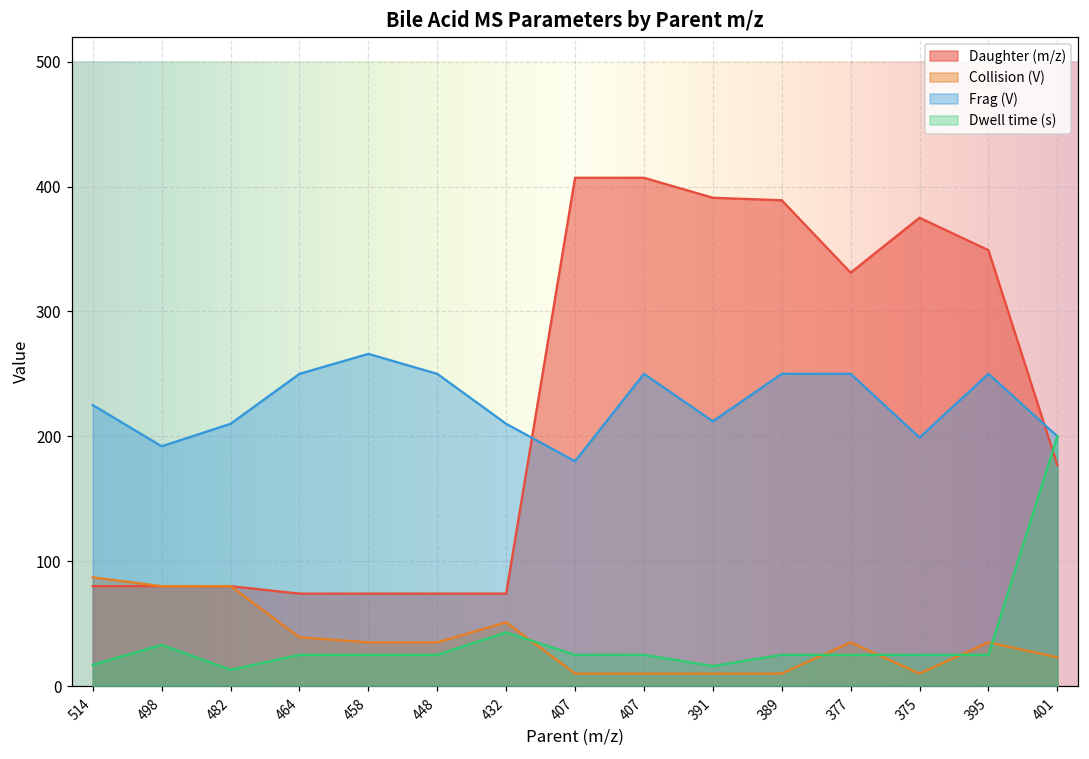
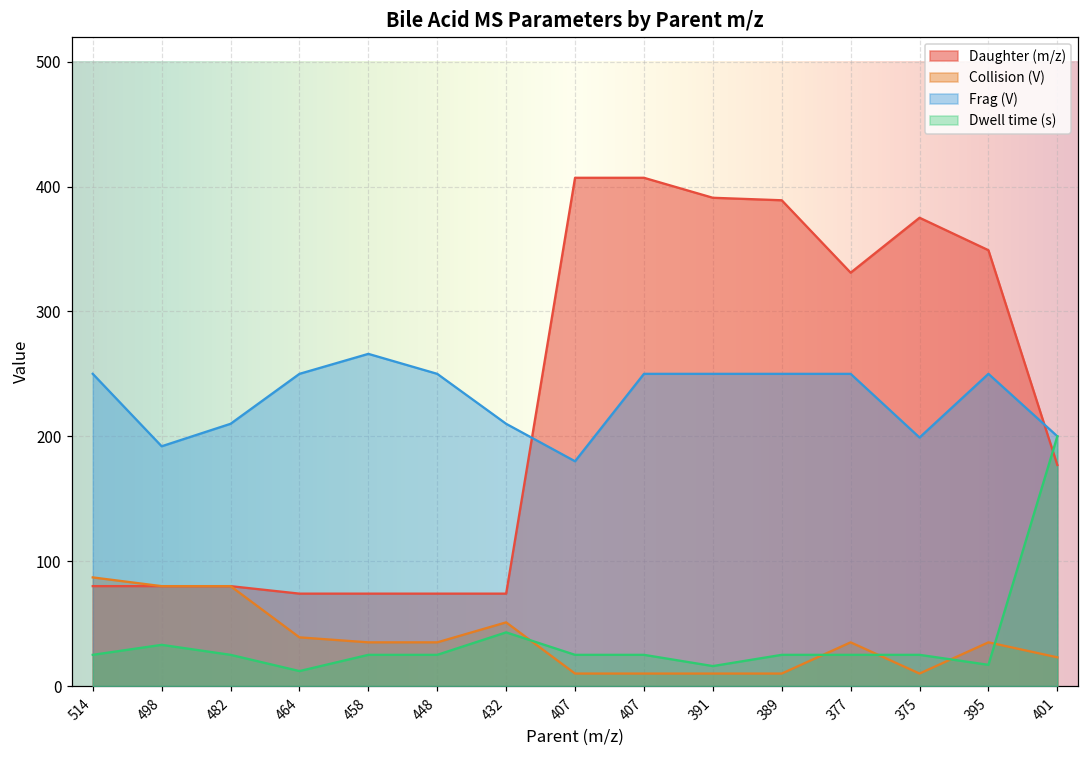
Frag (V), 514: 225 -> 250
Dwell time (s), 514: 17 -> 25
Dwell time (s), 482: 13 -> 25
Dwell time (s), 464: 25 -> 12
Frag (V), 391: 212 -> 250
Dwell time (s), 395: 25 -> 17
